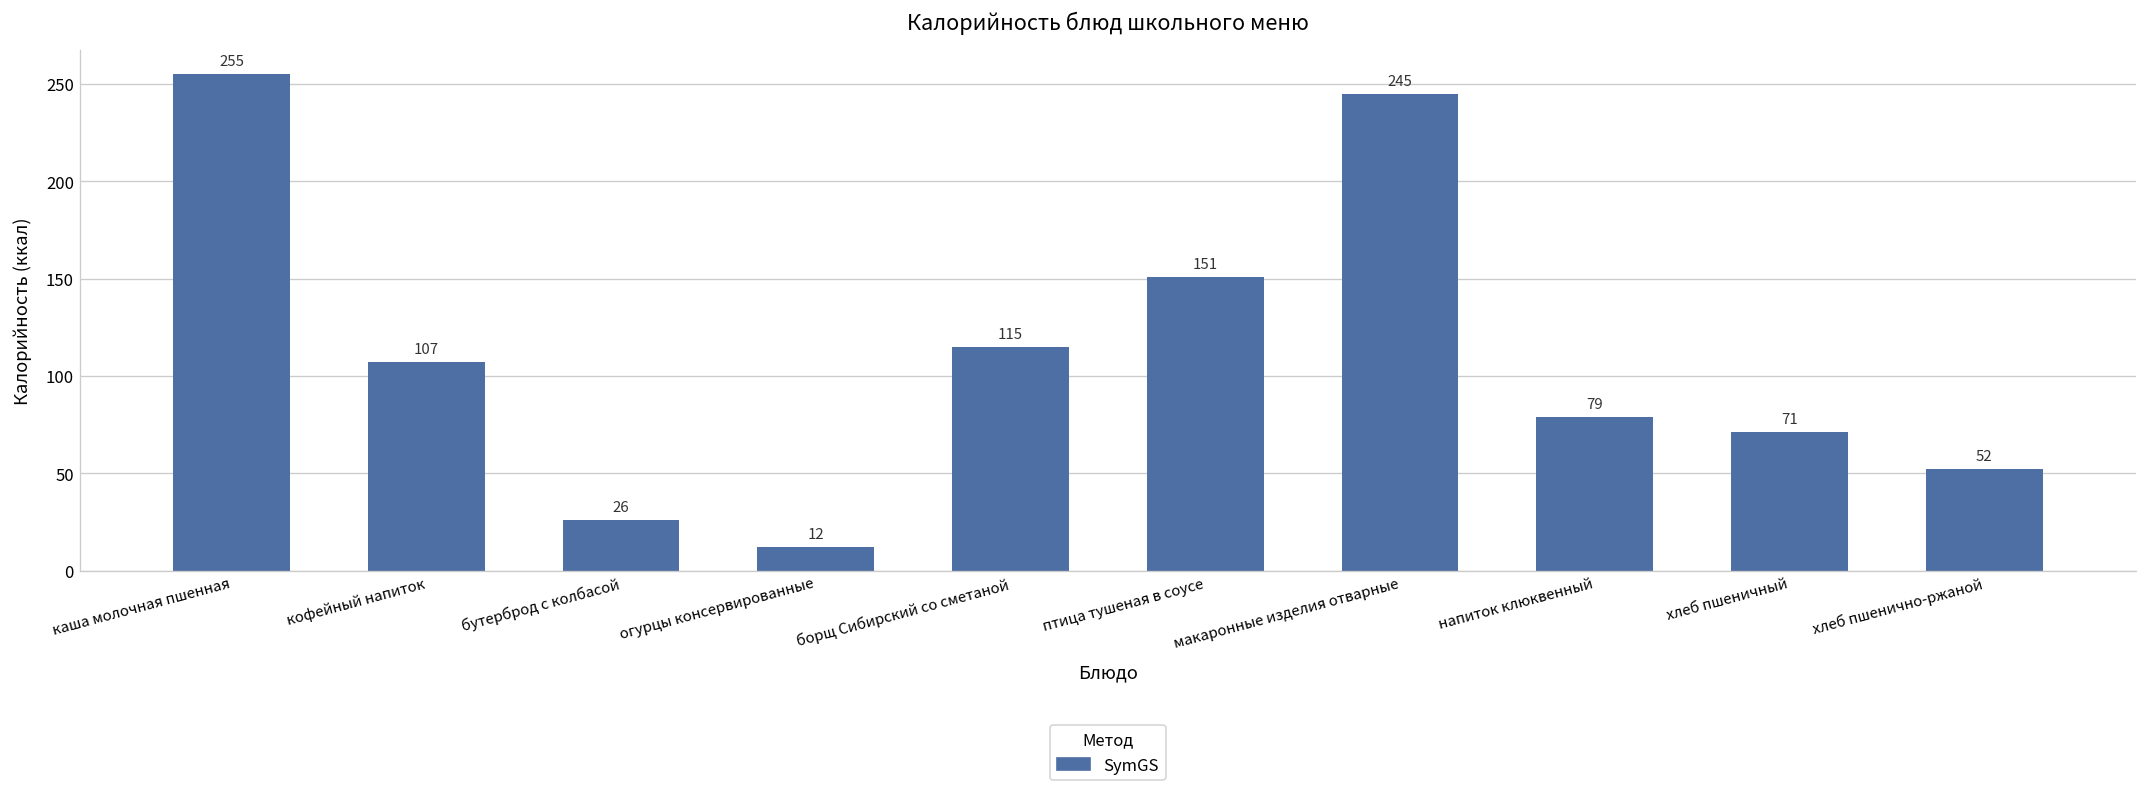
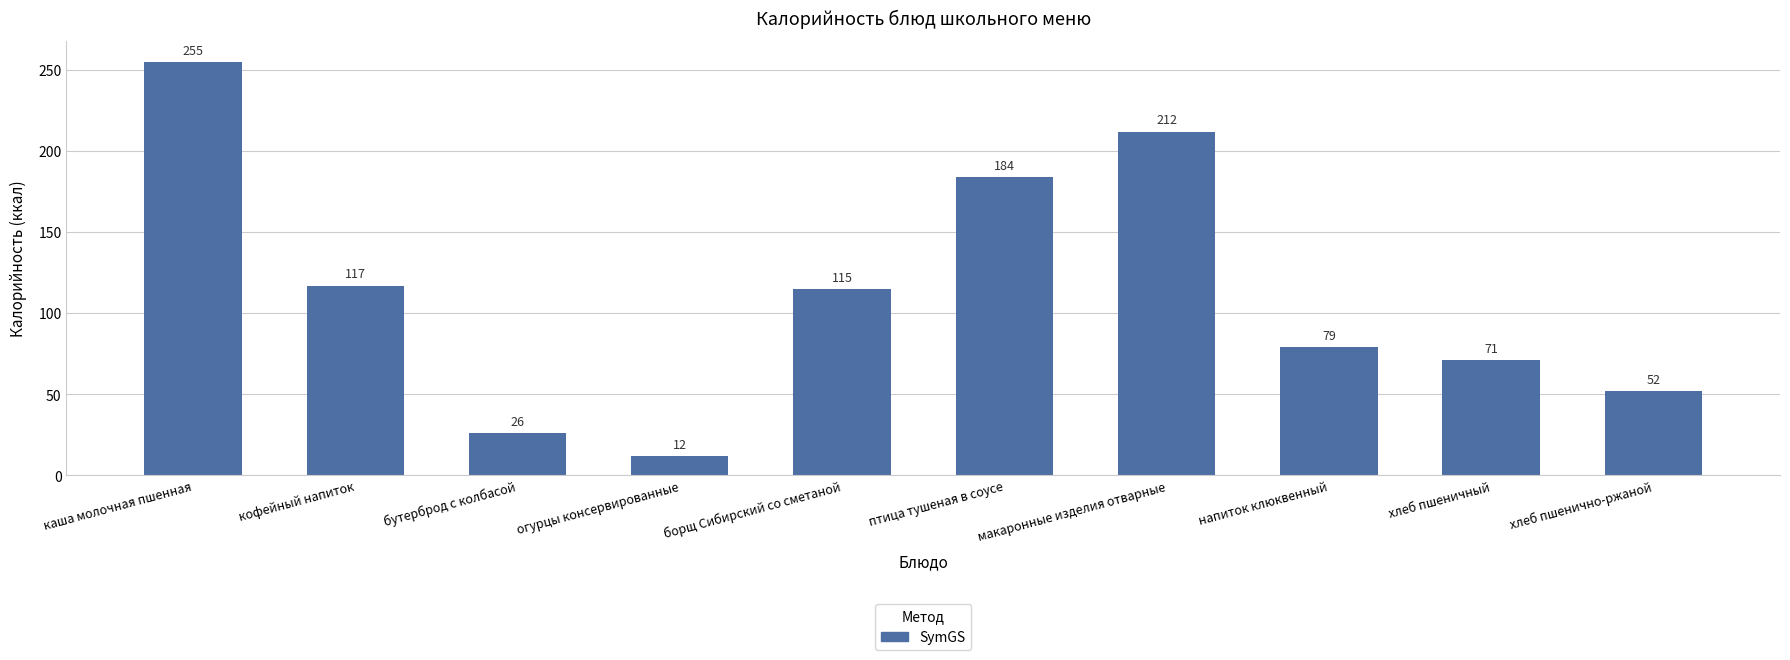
кофейный напиток: 107 -> 117
птица тушеная в соусе: 151 -> 184
макаронные изделия отварные: 245 -> 212
